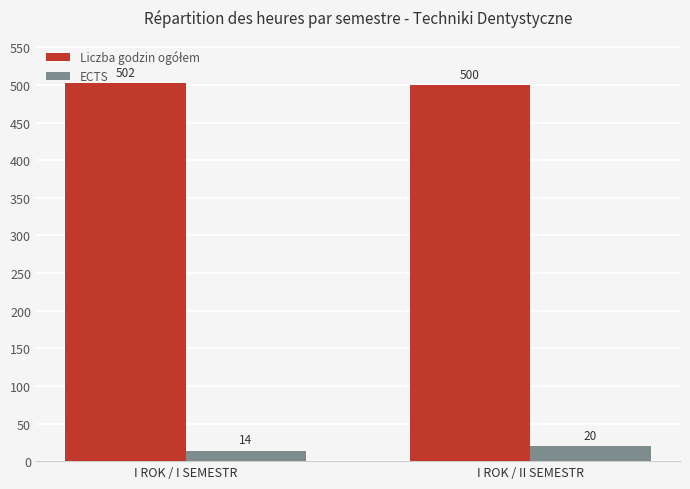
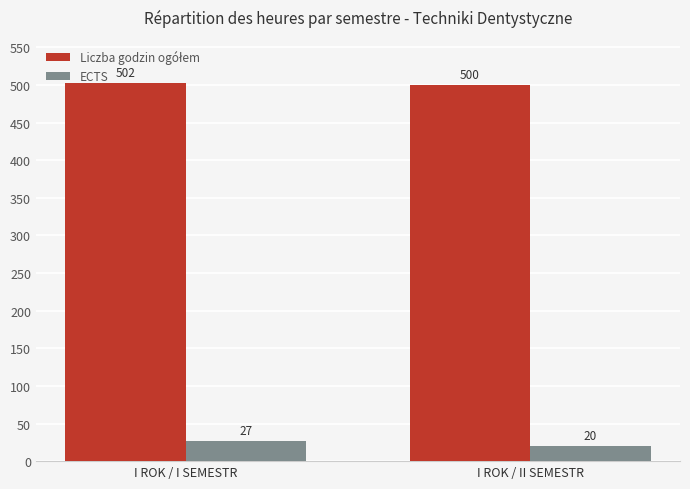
ECTS, I ROK / I SEMESTR: 14 -> 27
